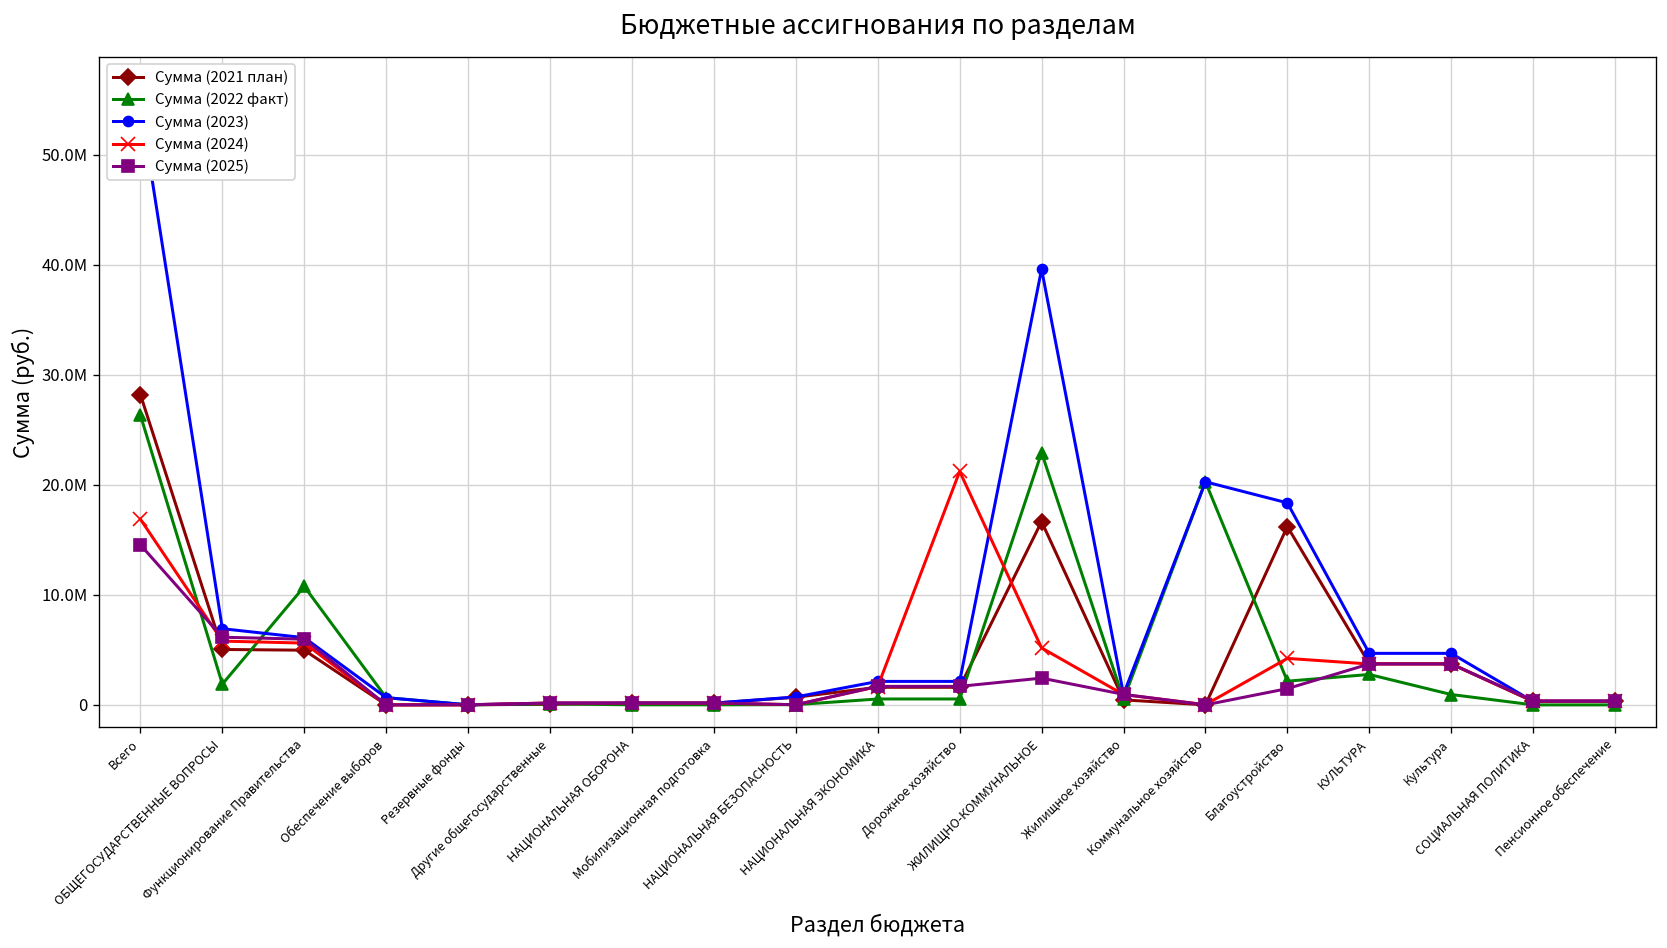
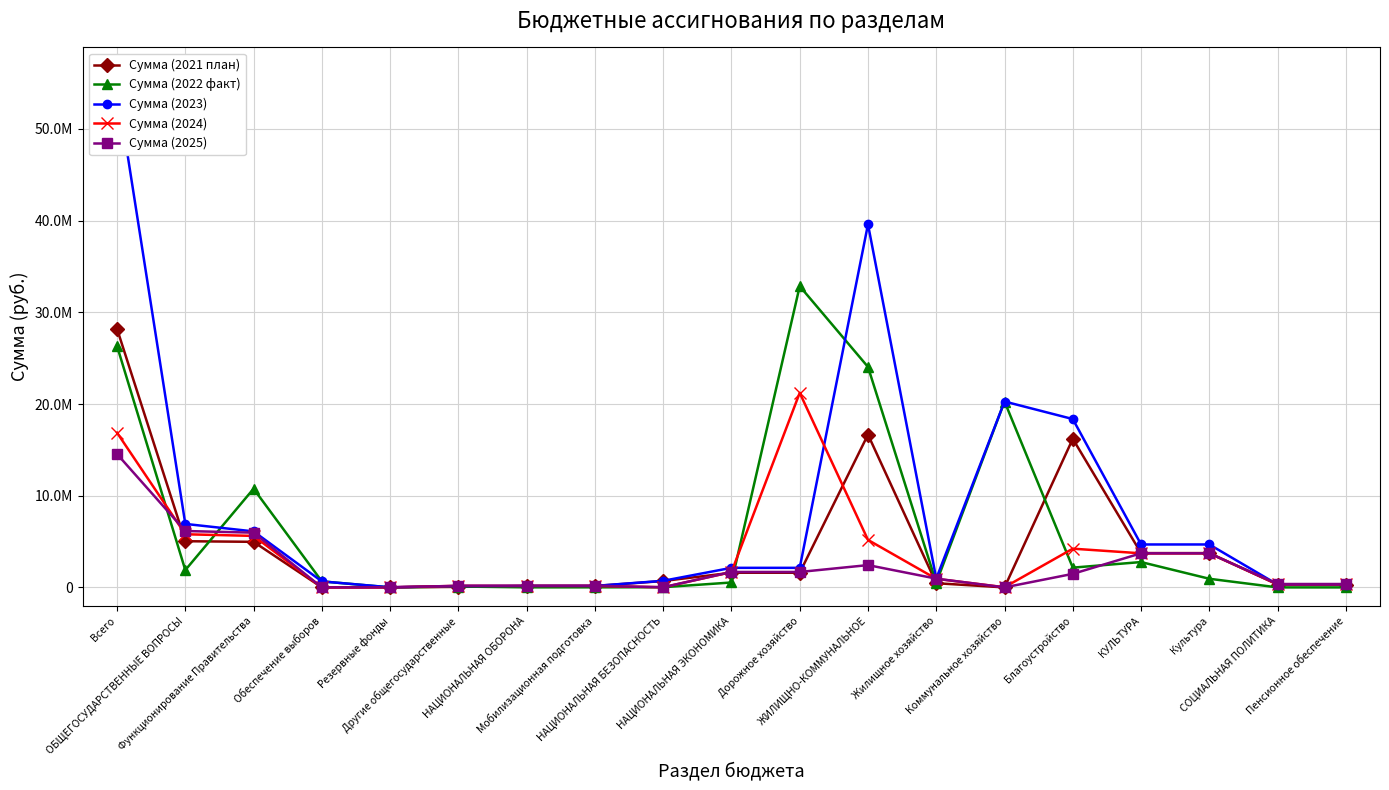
Сумма (2022 факт), Дорожное хозяйство: 1000000 -> 33000000
Сумма (2022 факт), ЖИЛИЩНО-КОММУНАЛЬНОЕ: 23000000 -> 24000000
